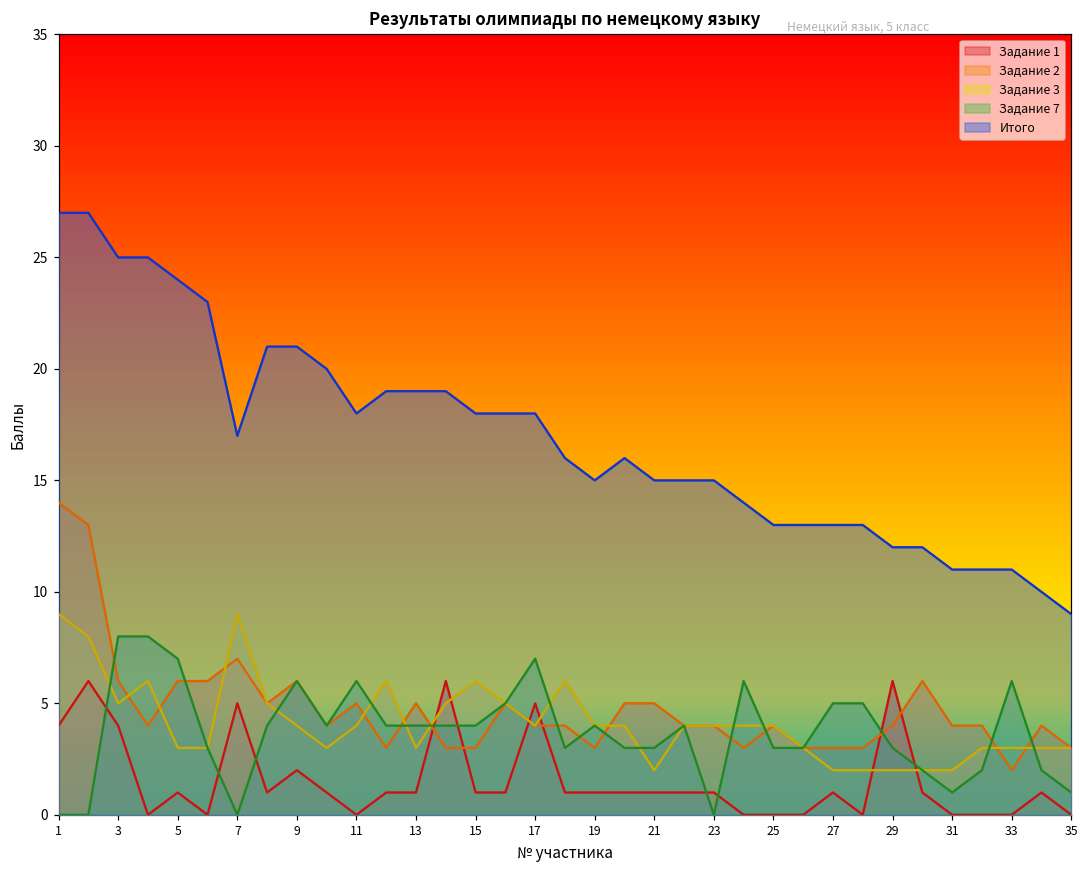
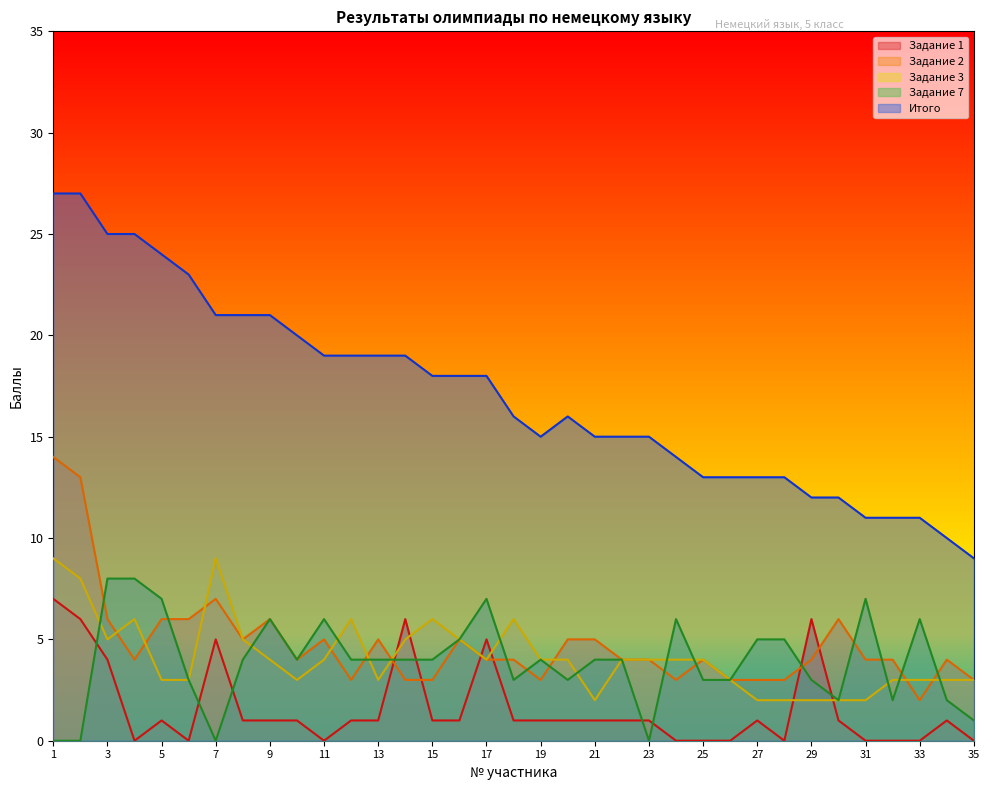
Задание 1, 1: 4 -> 7
Итого, 7: 17 -> 21
Задание 1, 9: 2 -> 1
Итого, 11: 18 -> 19
Задание 7, 21: 3 -> 4
Задание 7, 31: 1 -> 7
